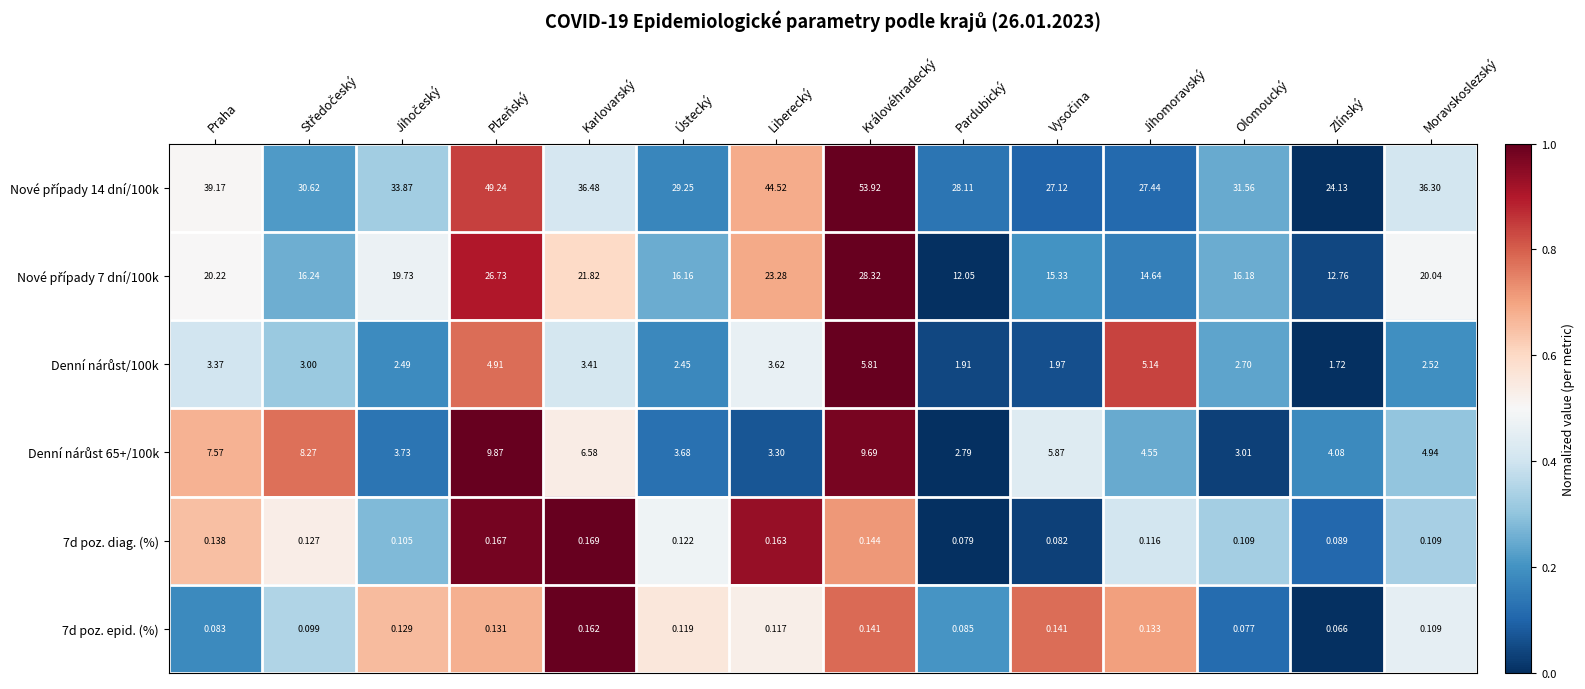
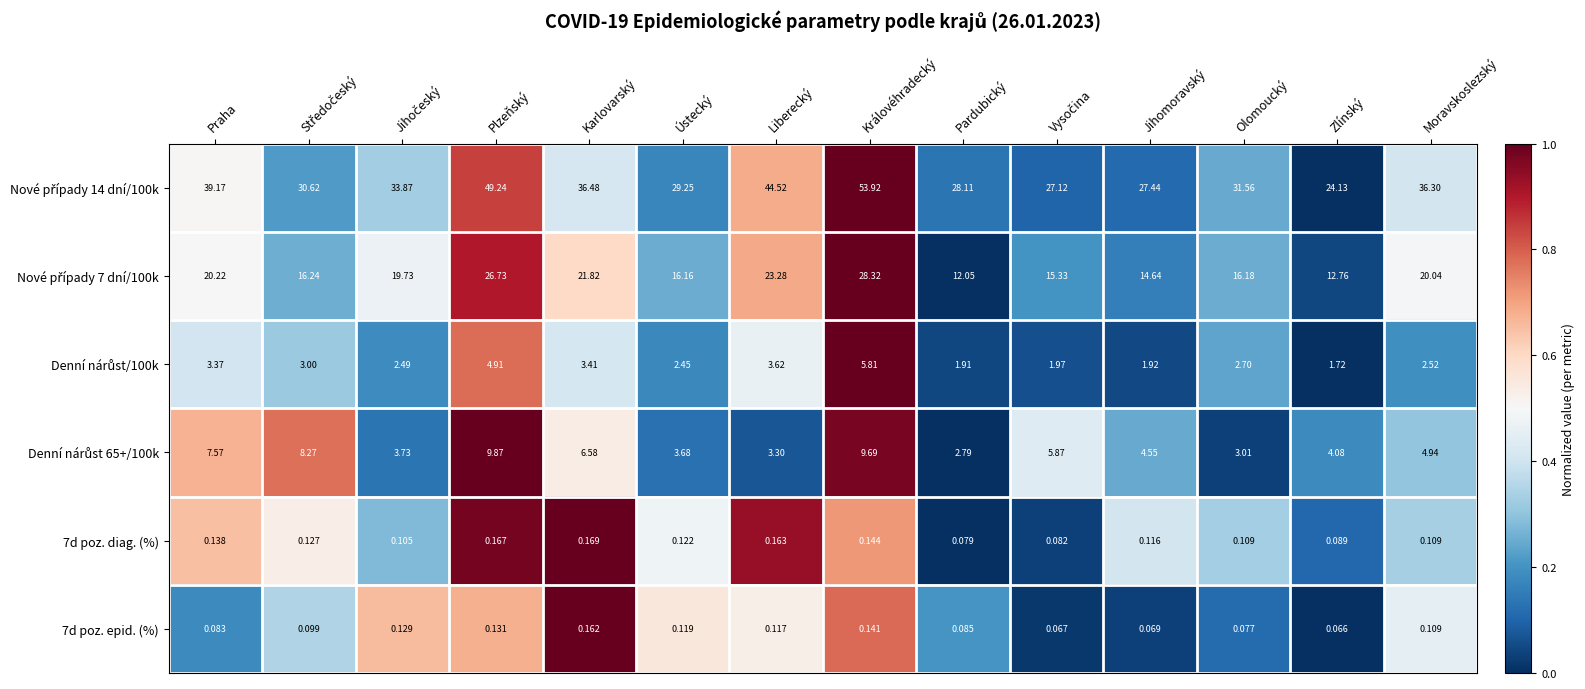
Denní nárůst/100k, Jihomoravský: 5.14 -> 1.92
7d poz. epid. (%), Vysočina: 0.141 -> 0.067
7d poz. epid. (%), Jihomoravský: 0.133 -> 0.069
